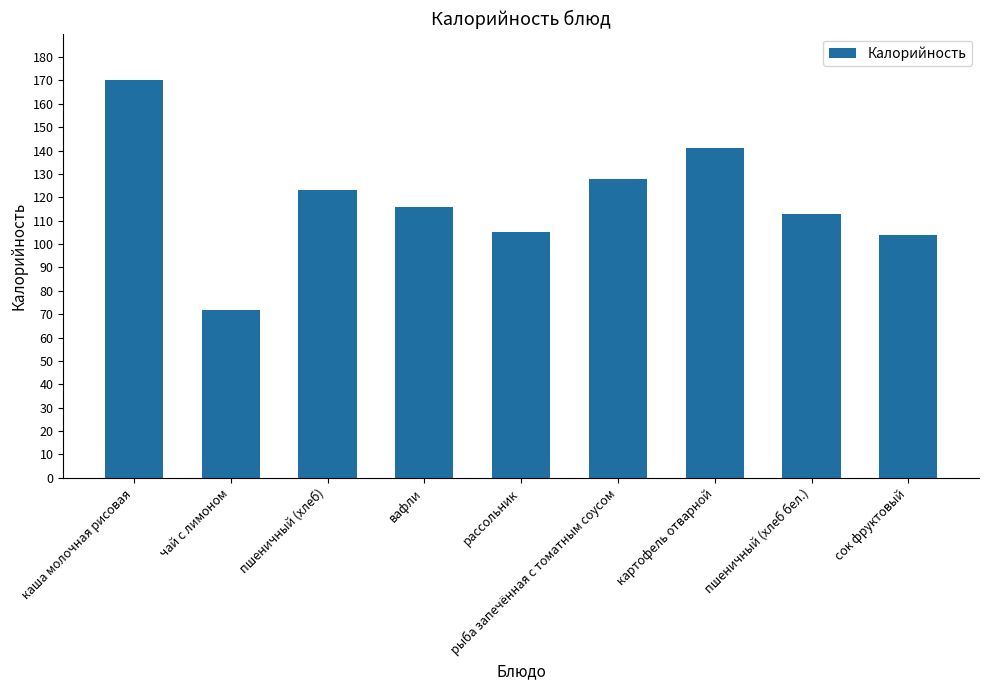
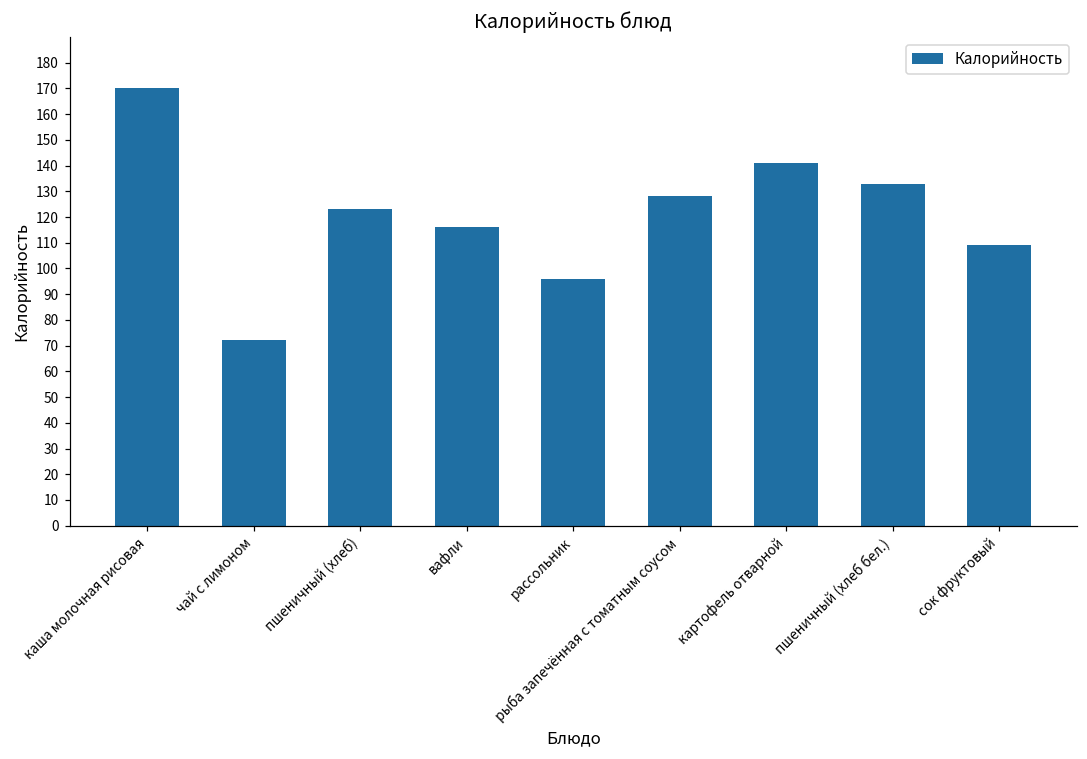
рассольник: 105 -> 96
пшеничный (хлеб бел.): 113 -> 133
сок фруктовый: 104 -> 109
